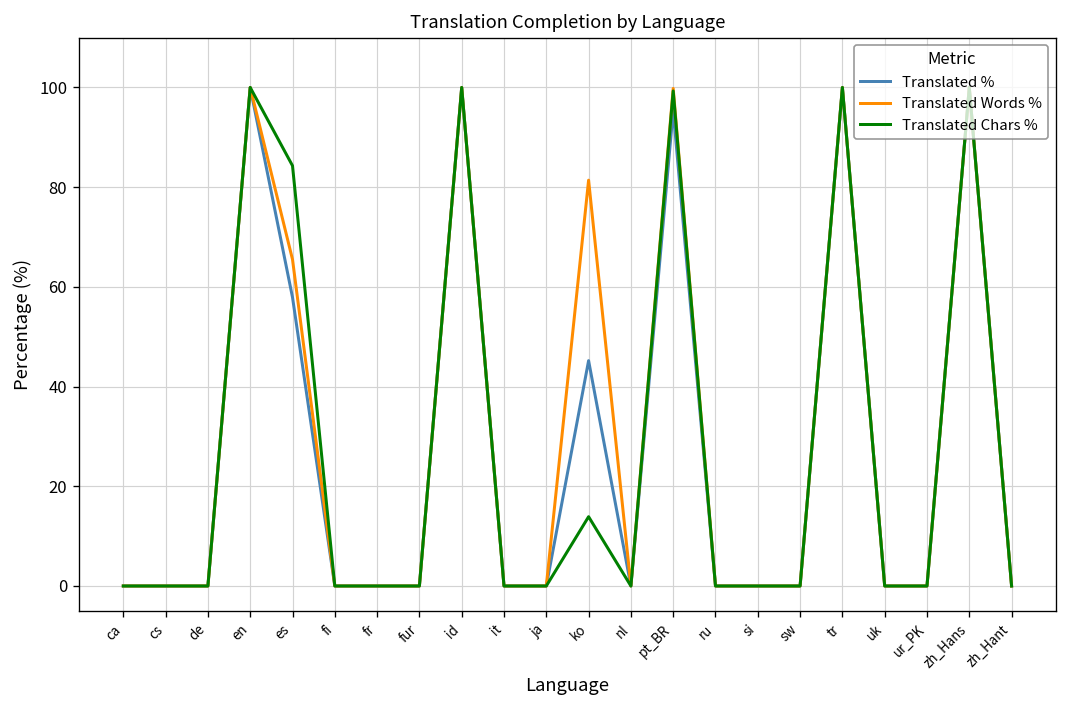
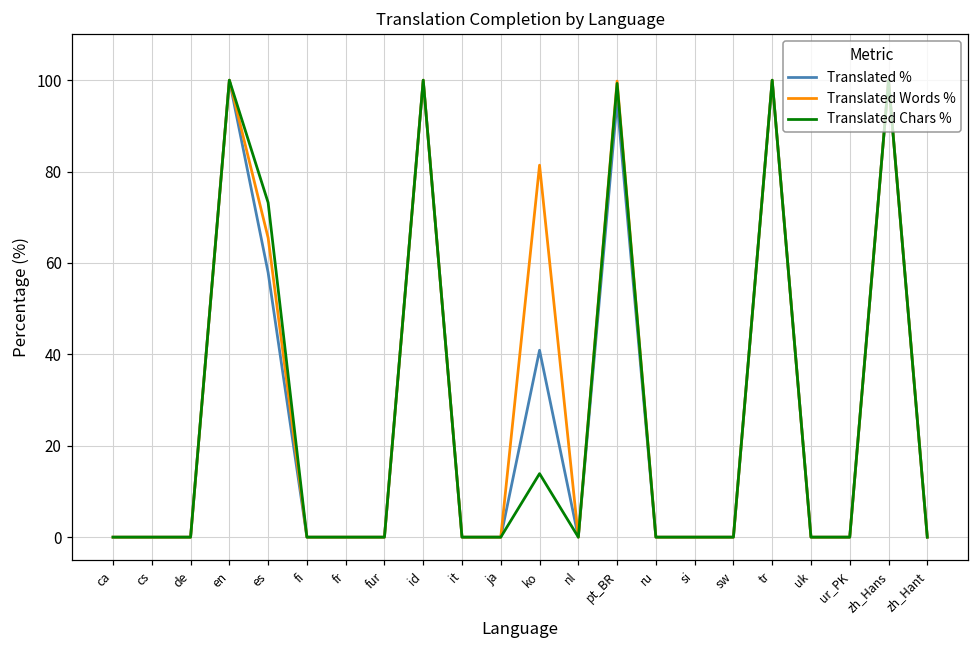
Translated Chars %, es: 84 -> 73
Translated %, ko: 45 -> 41
